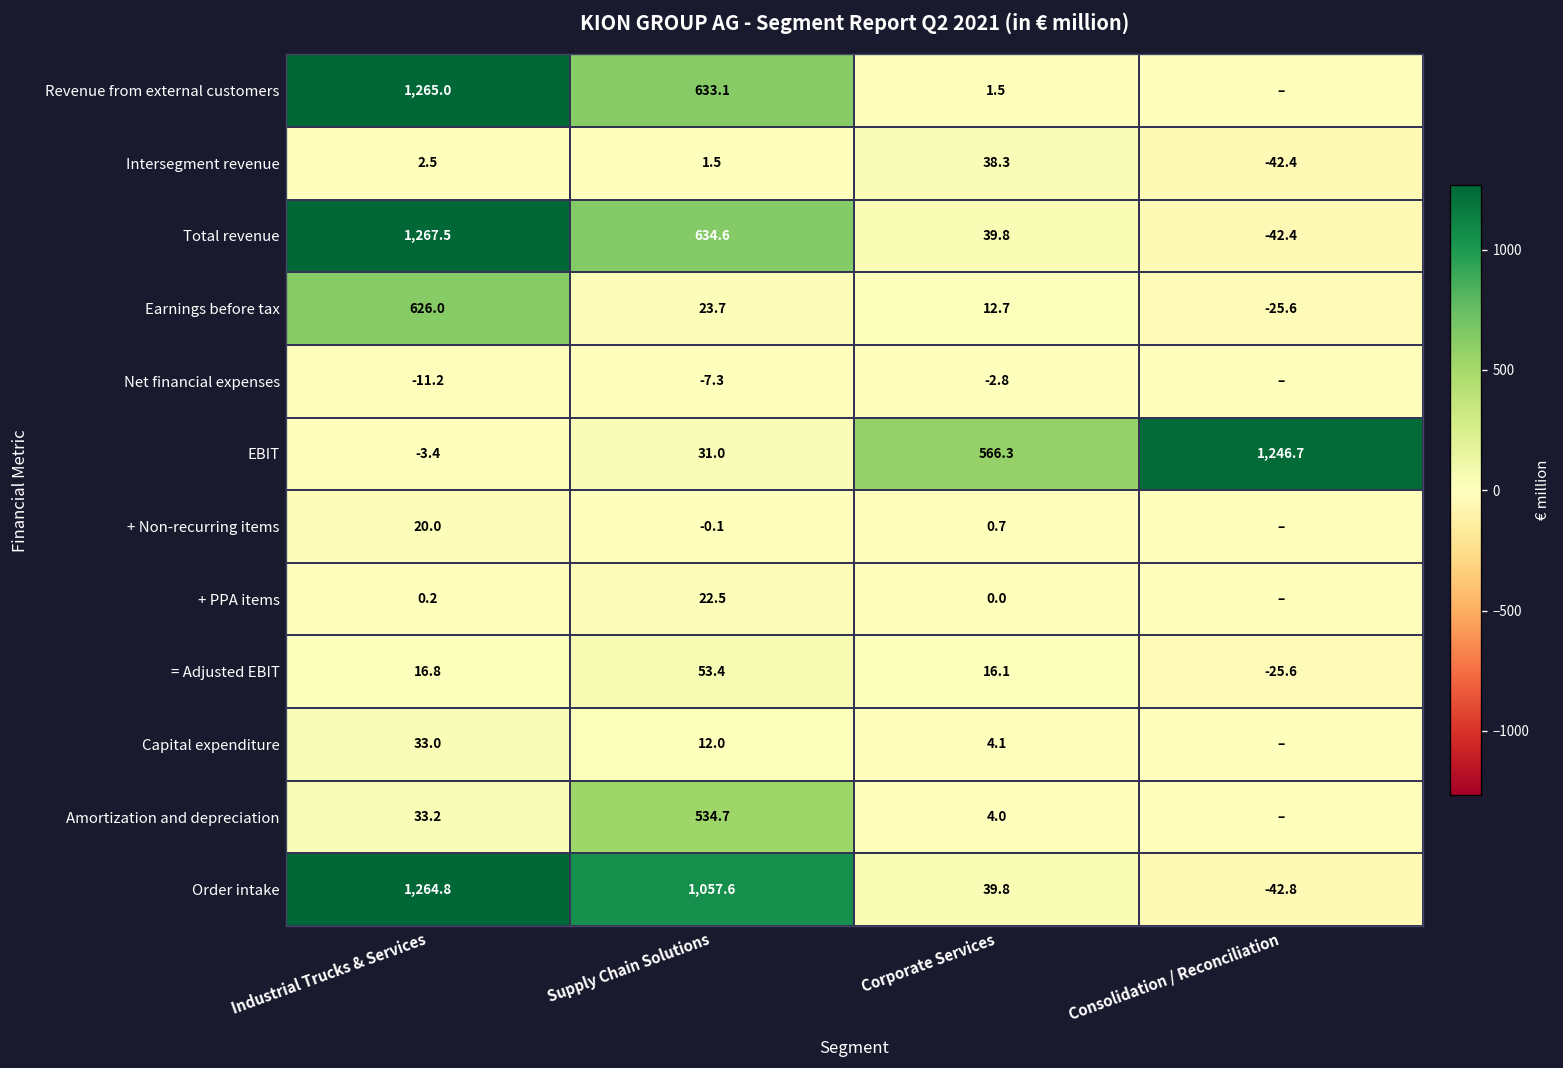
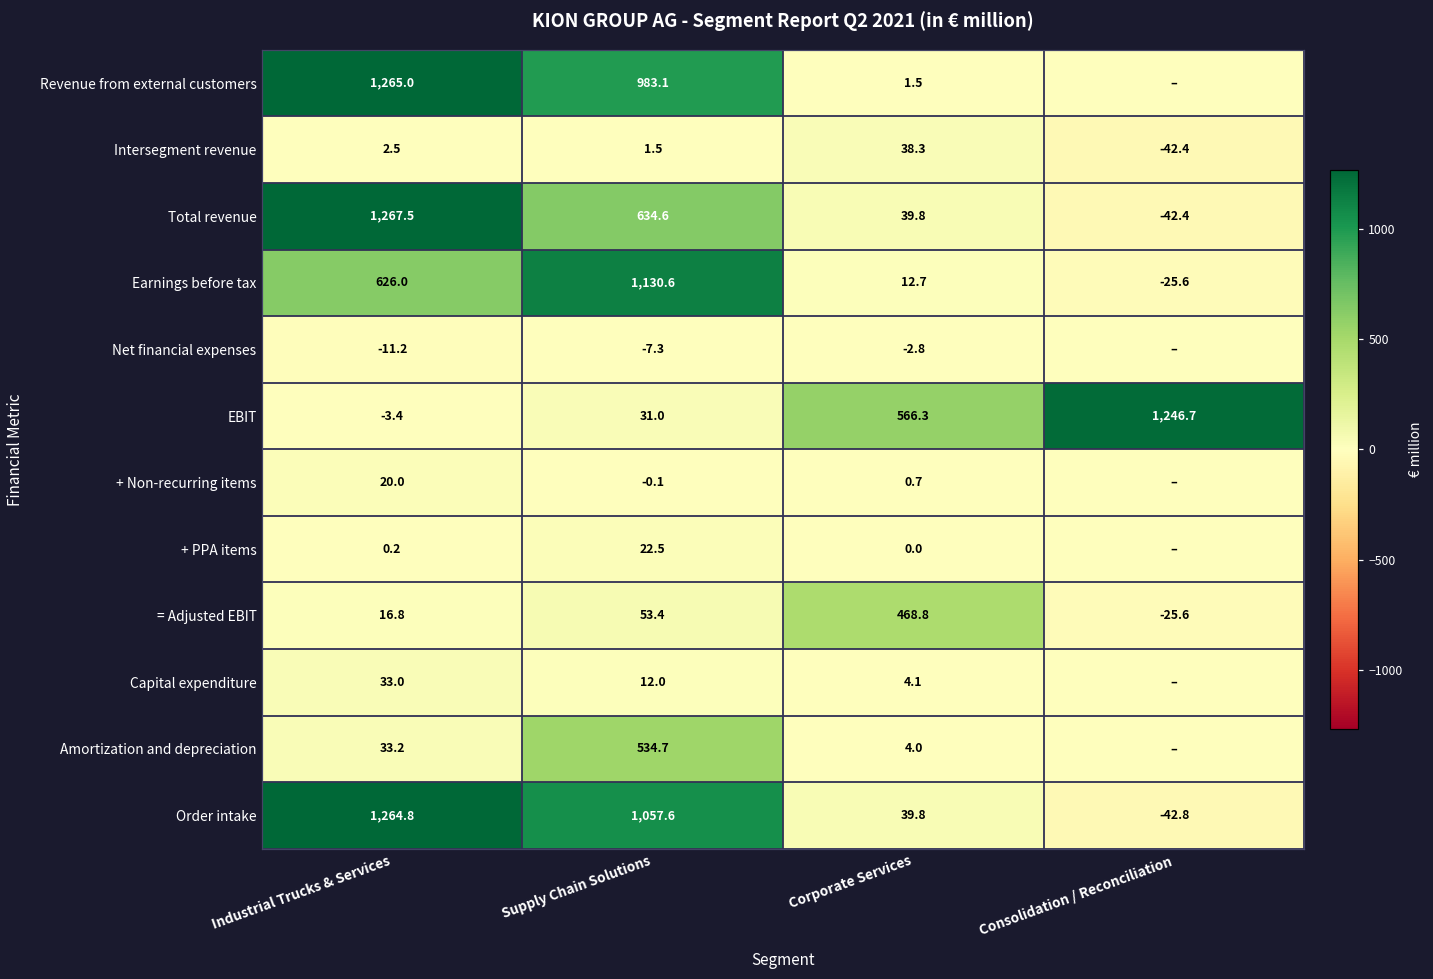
Revenue from external customers, Supply Chain Solutions: 633.1 -> 983.1
Earnings before tax, Supply Chain Solutions: 23.7 -> 1,130.6
= Adjusted EBIT, Corporate Services: 16.1 -> 468.8
